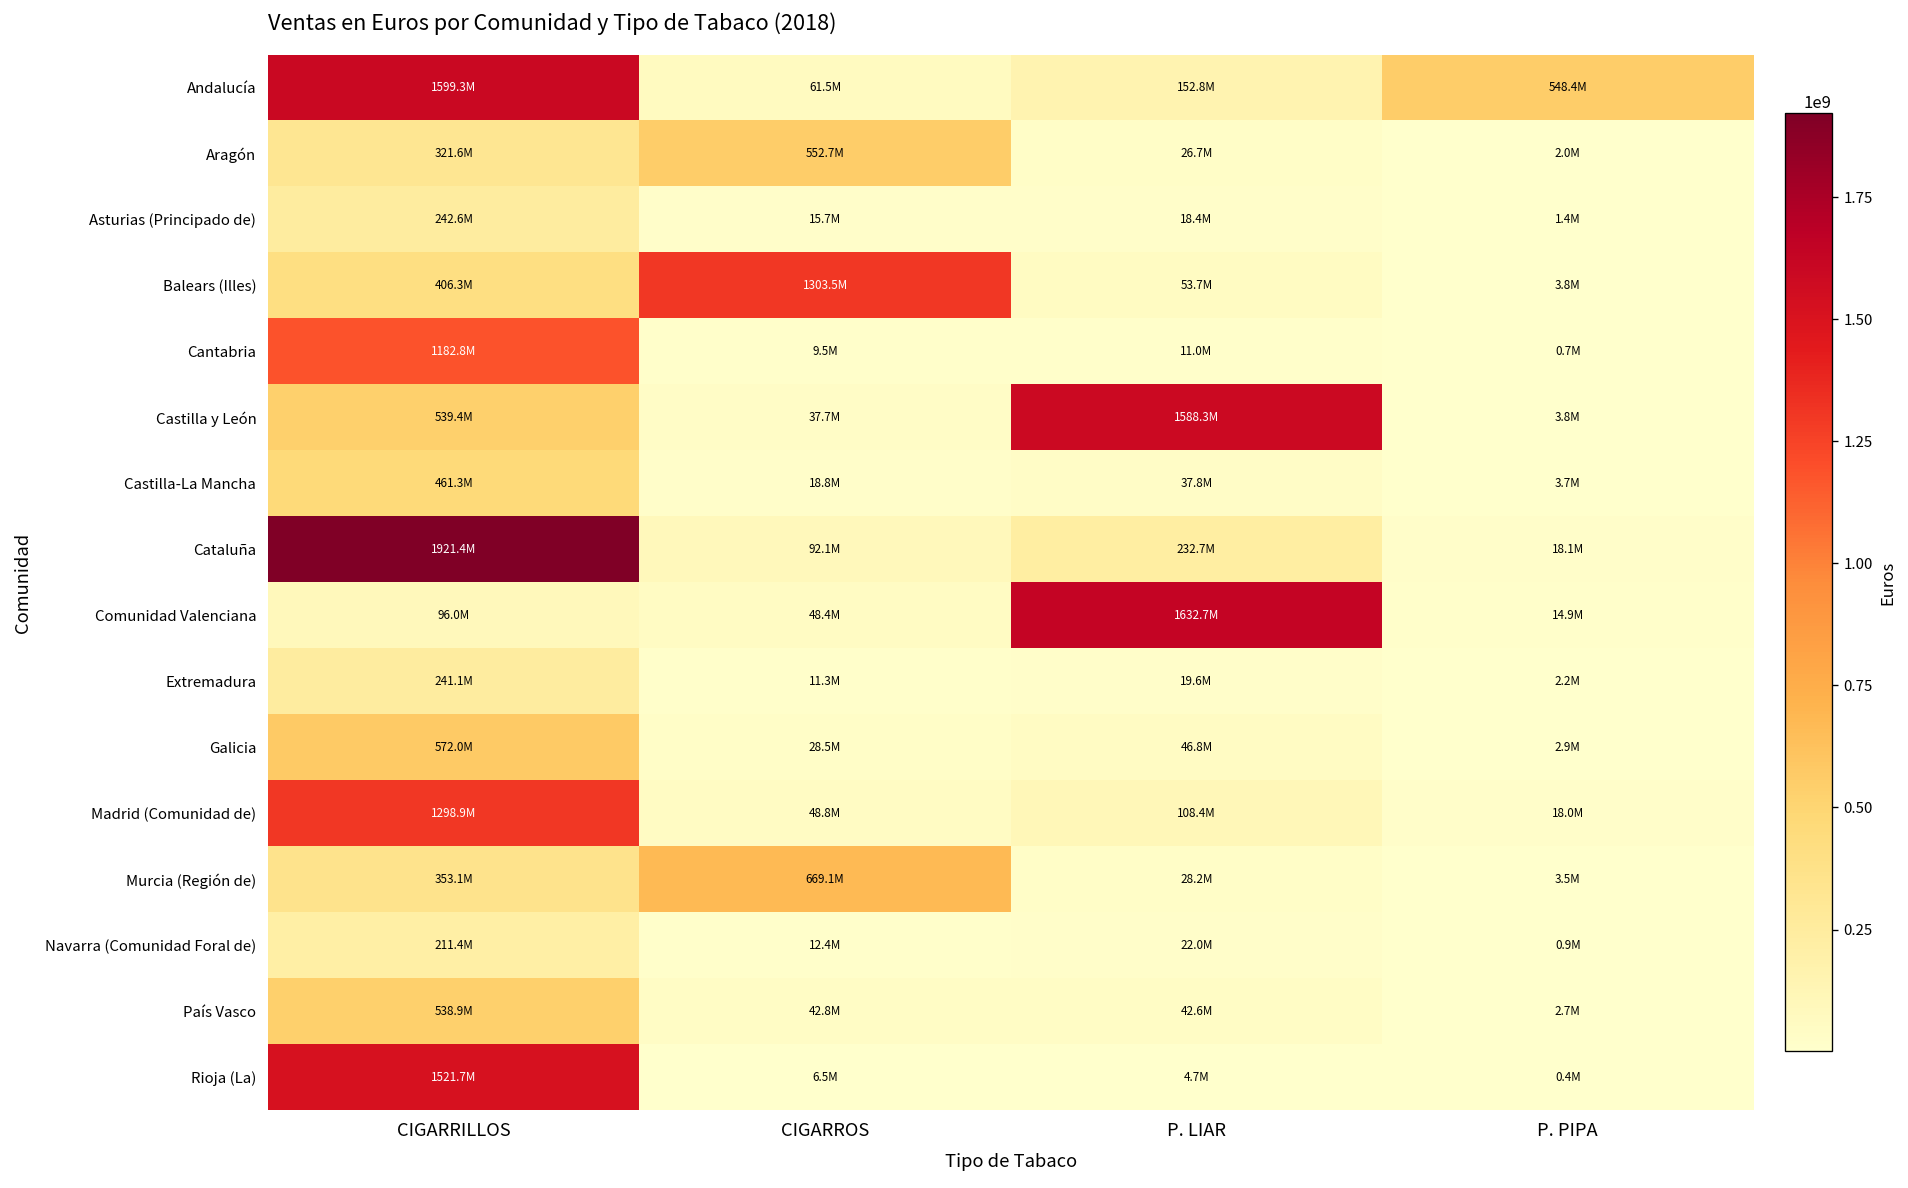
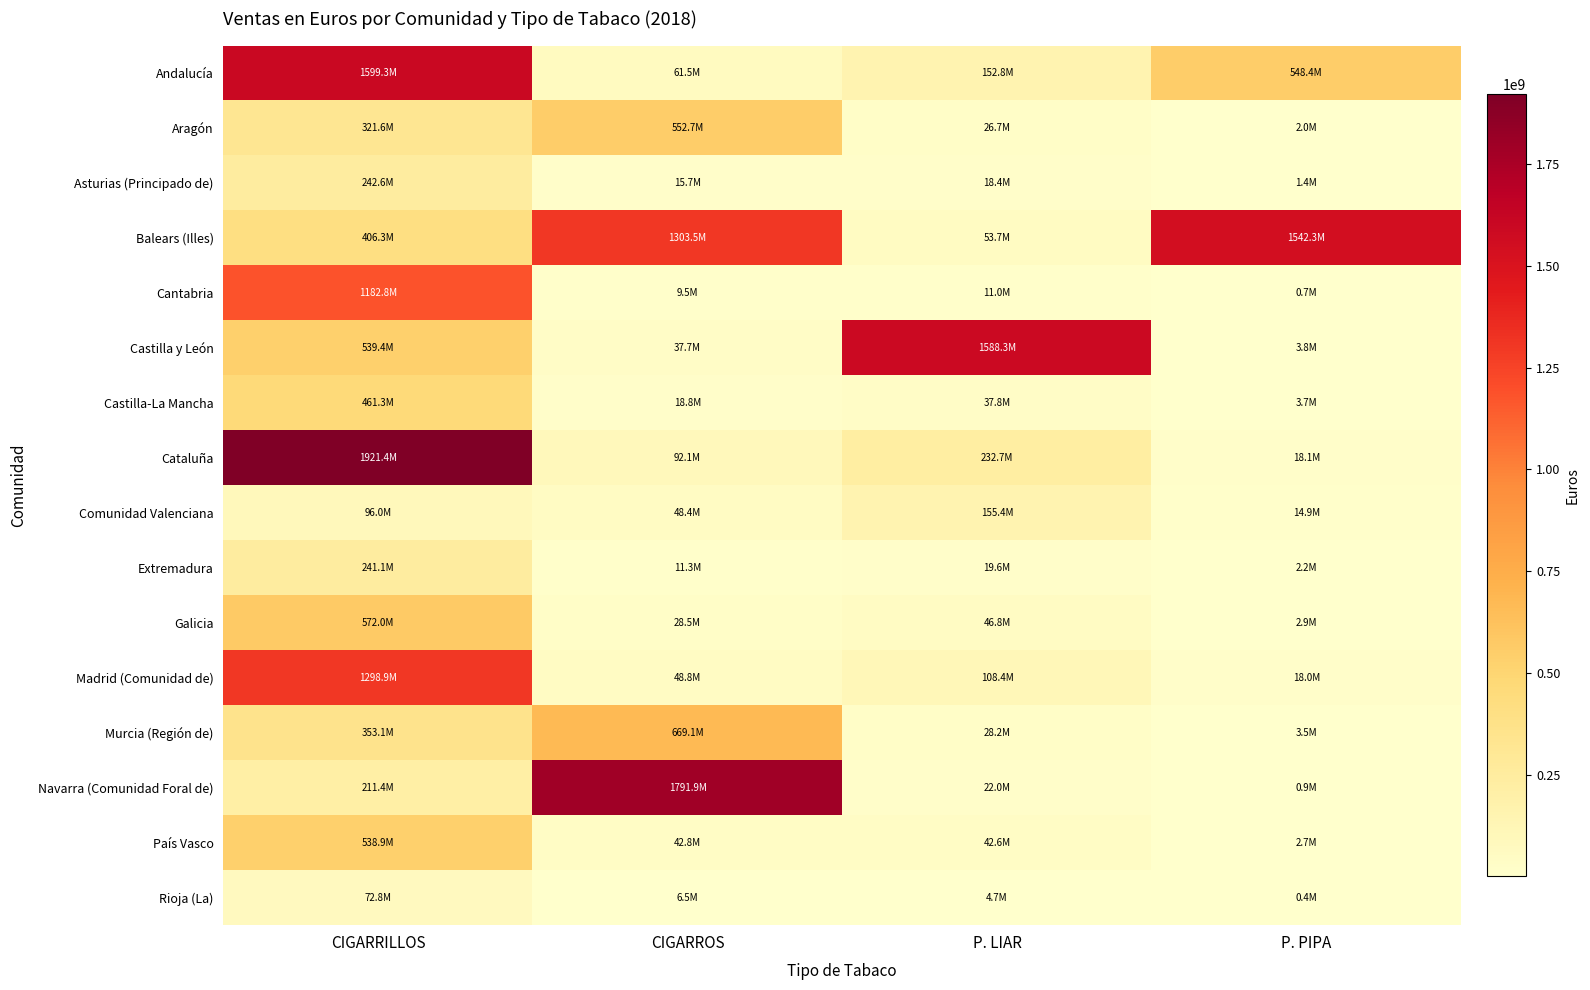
Balears (Illes), P. PIPA: 3.8M -> 1542.3M
Comunidad Valenciana, P. LIAR: 1632.7M -> 155.4M
Navarra (Comunidad Foral de), CIGARROS: 12.4M -> 1791.9M
Rioja (La), CIGARRILLOS: 1521.7M -> 72.8M
